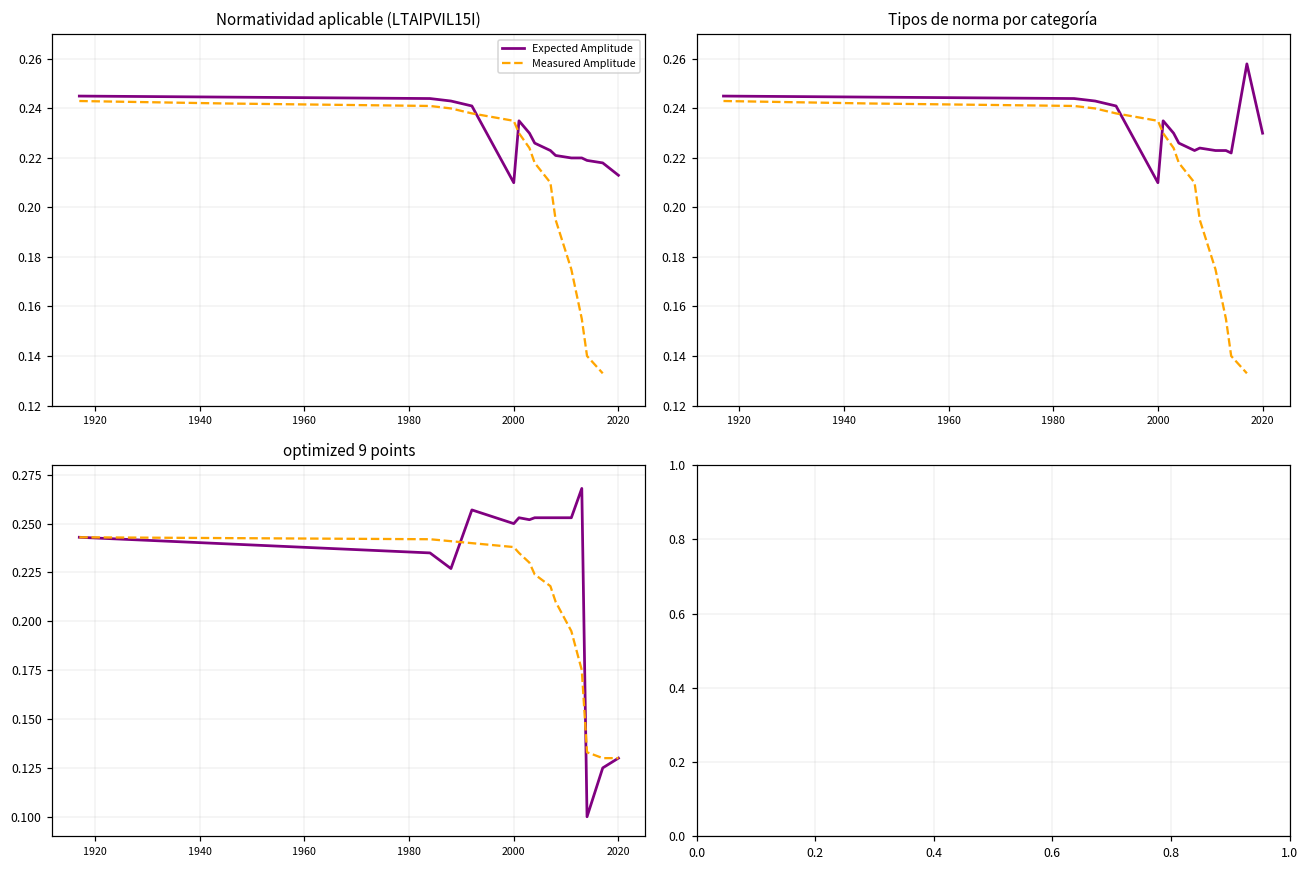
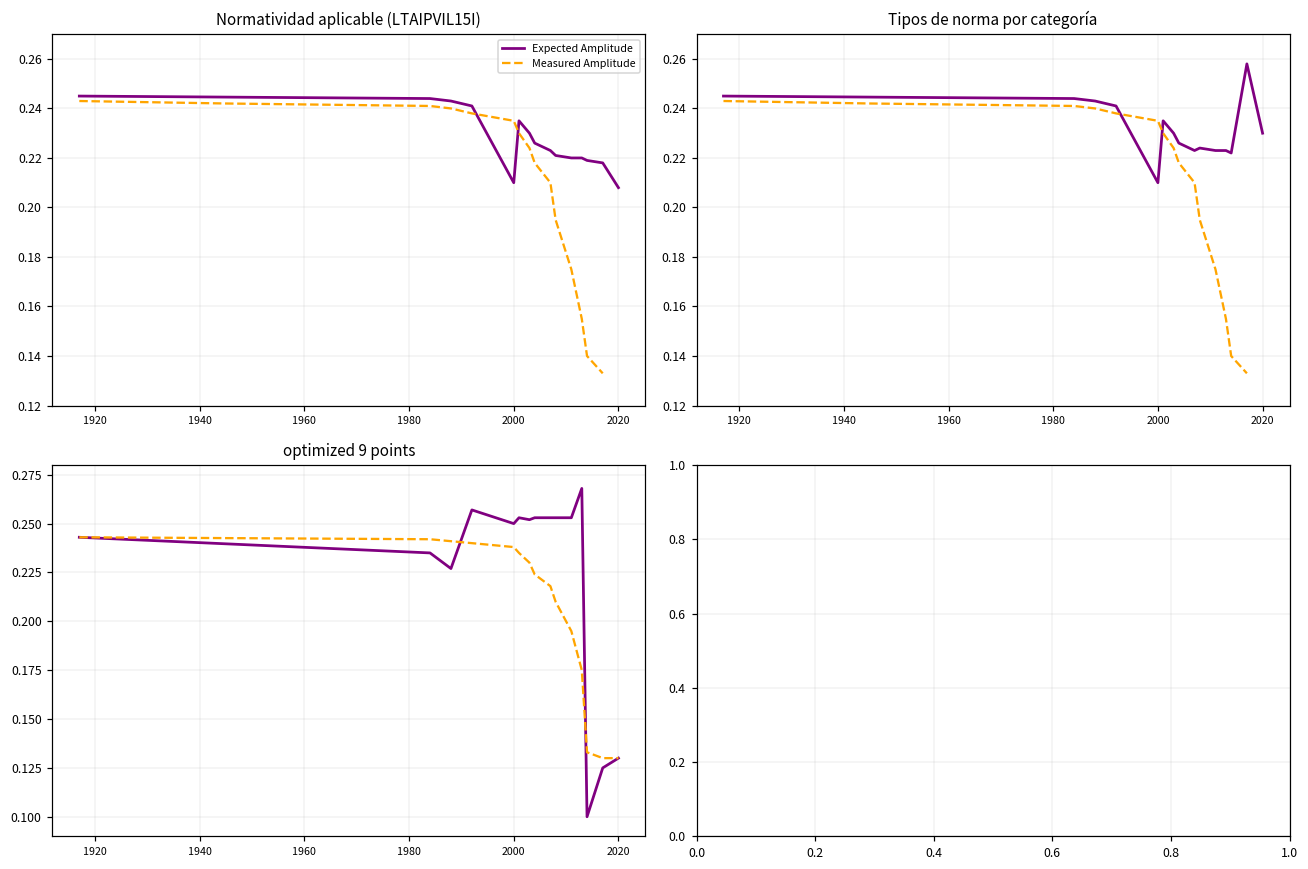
Normatividad aplicable (LTAIPVIL15I), Expected Amplitude, 2020: 0.213 -> 0.208
